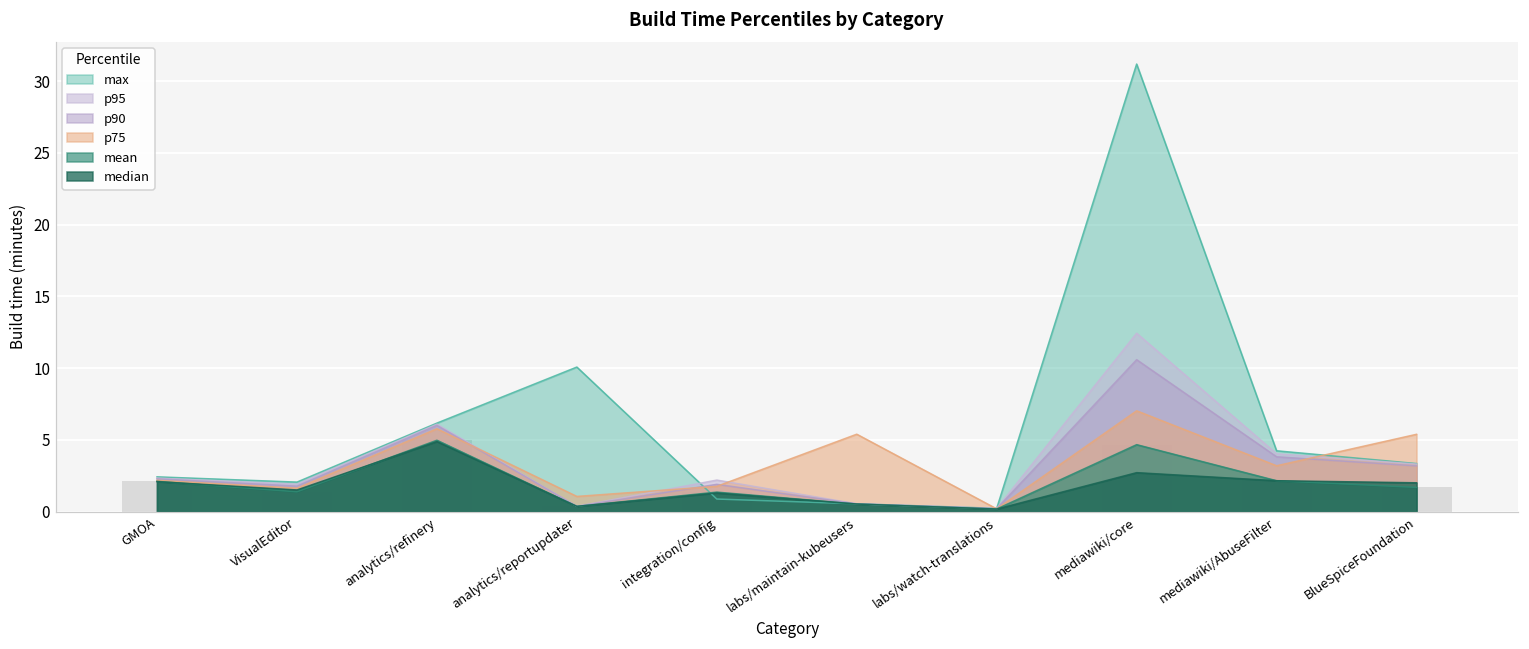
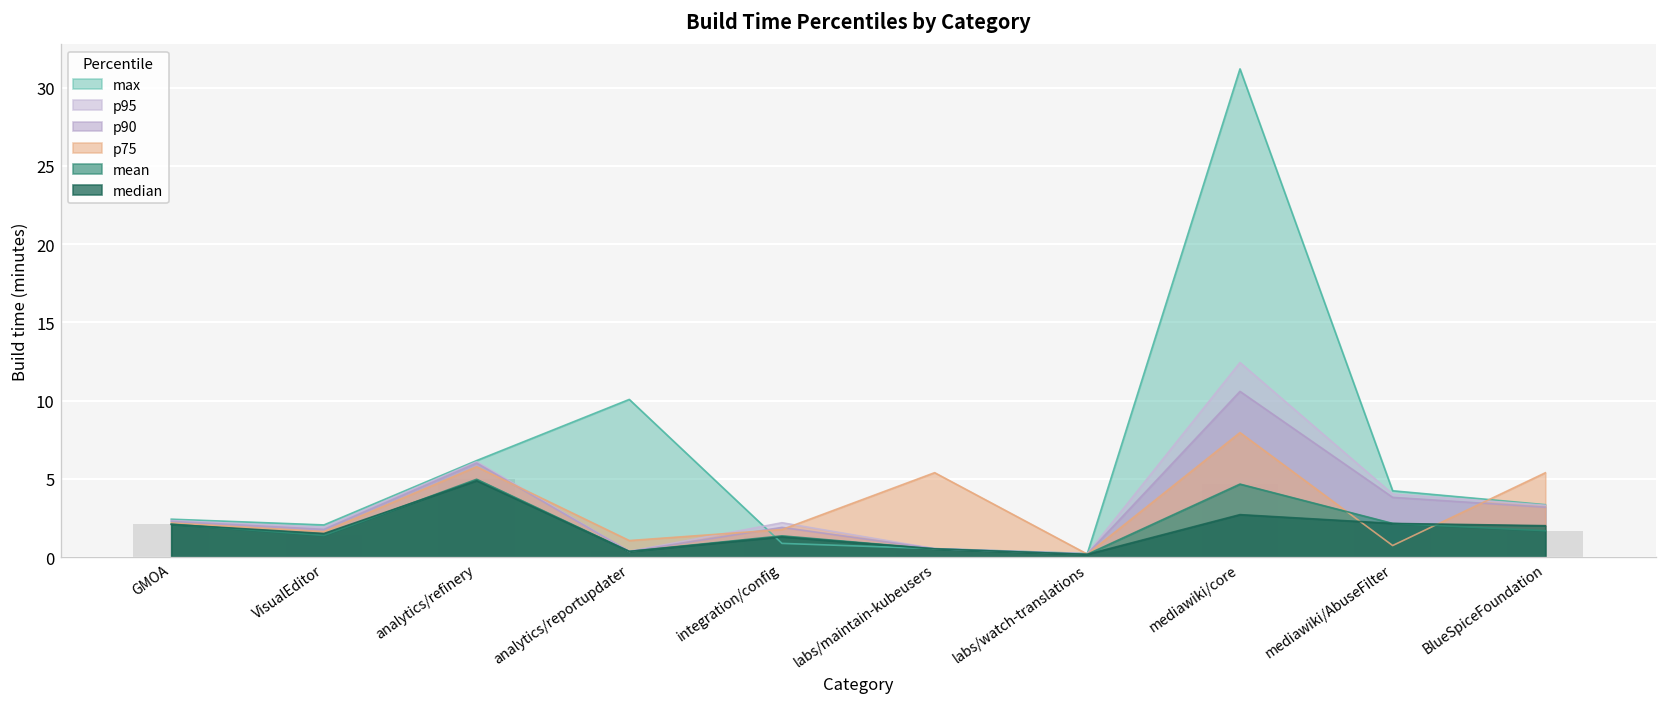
p75, mediawiki/core: 7.0 -> 8.0
p75, mediawiki/AbuseFilter: 3.2 -> 0.7
